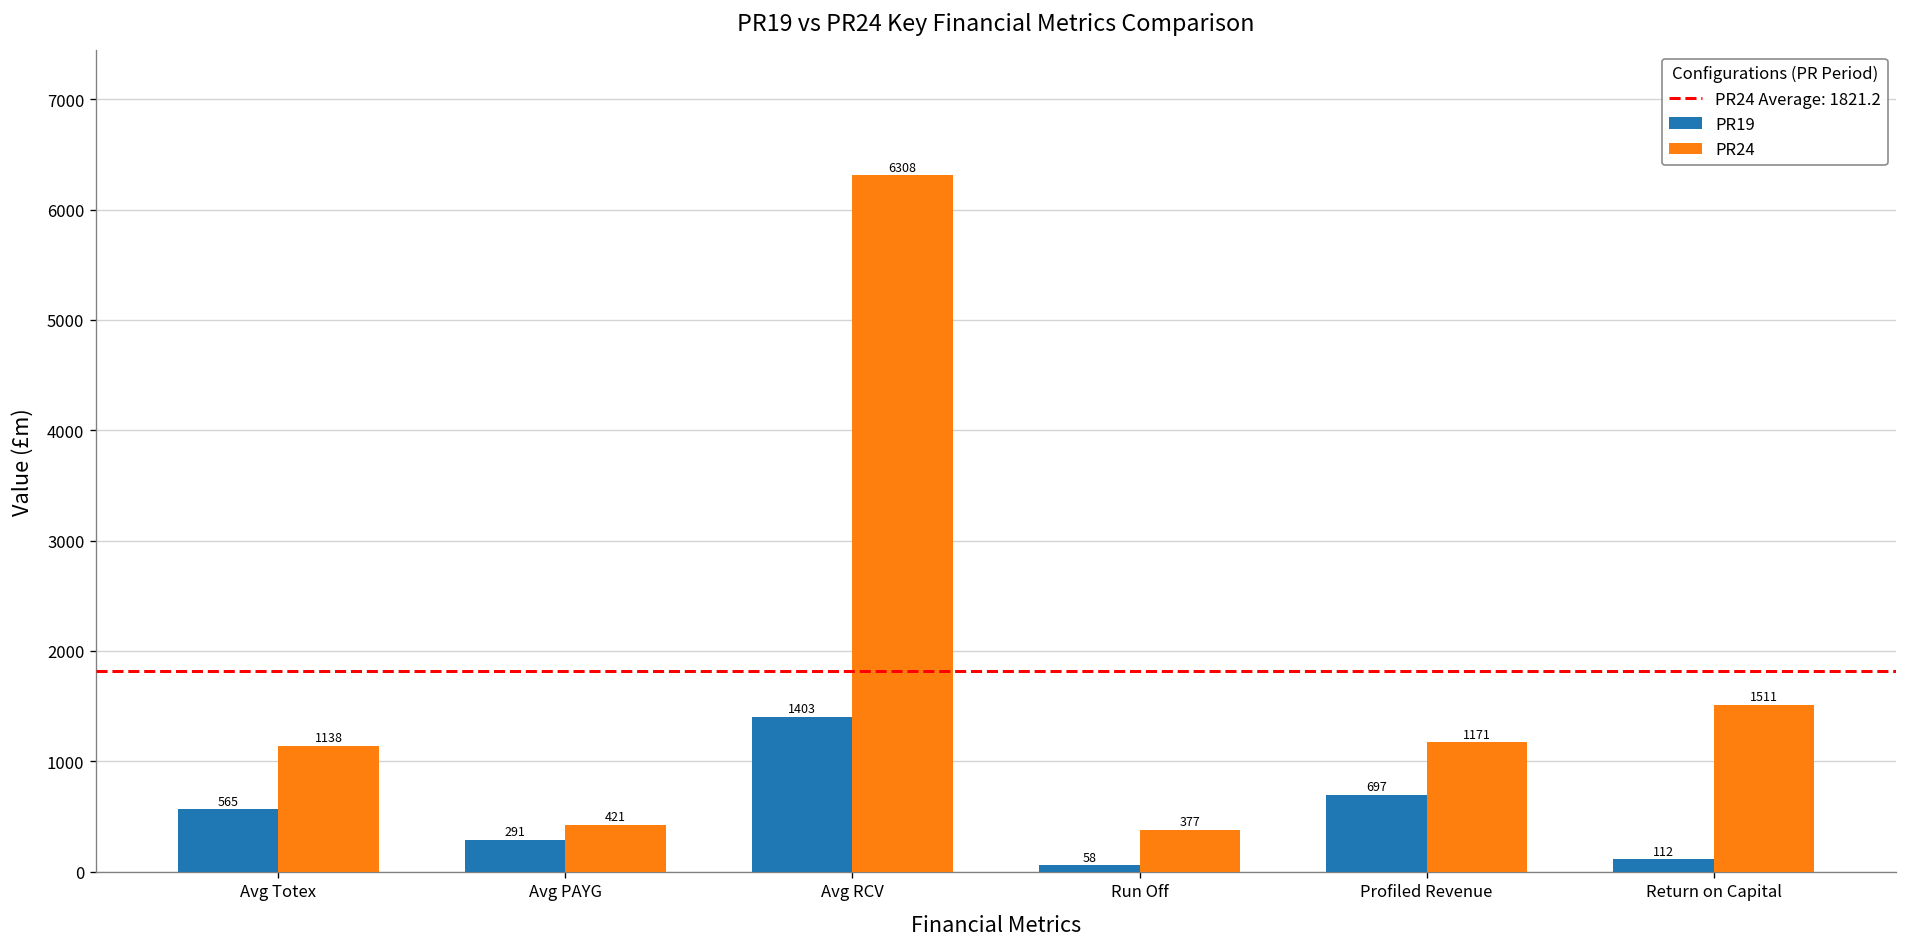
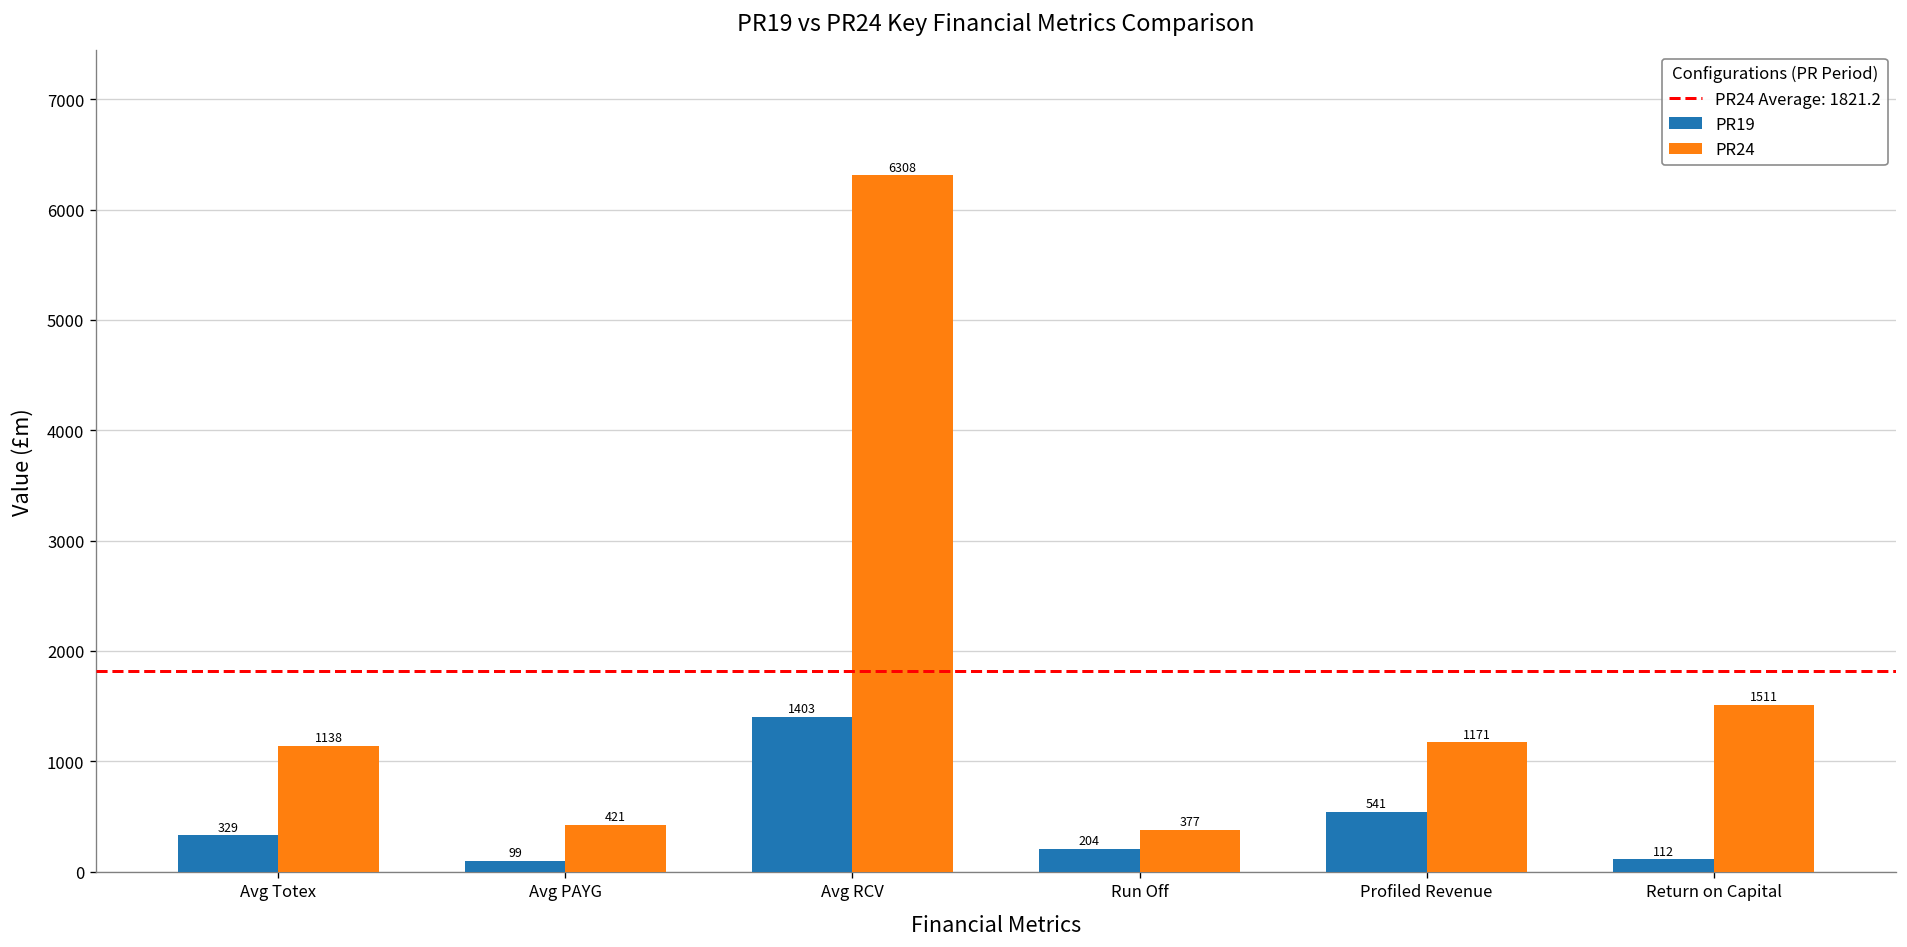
PR19, Avg Totex: 565 -> 329
PR19, Avg PAYG: 291 -> 99
PR19, Run Off: 58 -> 204
PR19, Profiled Revenue: 697 -> 541
